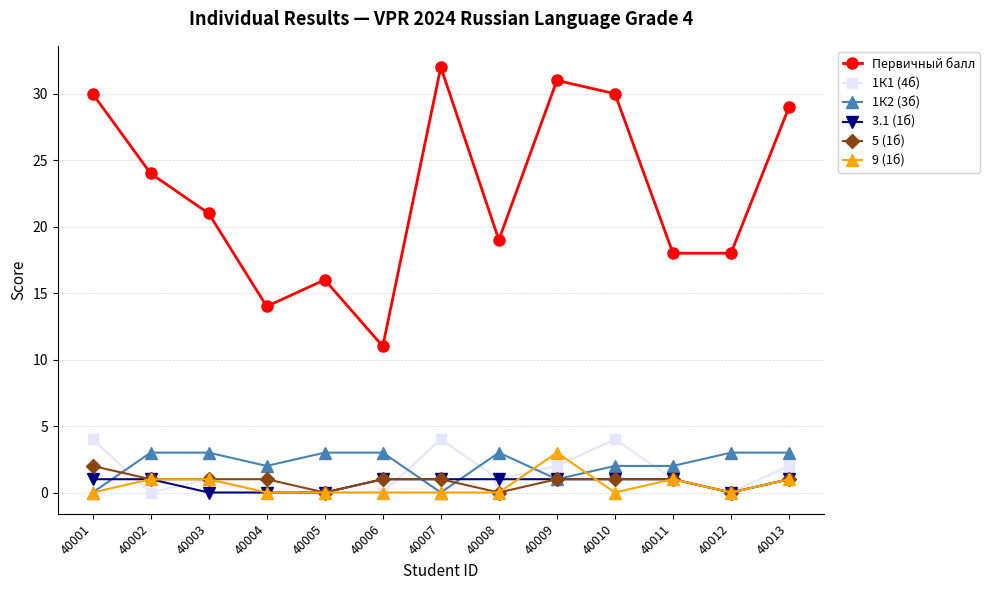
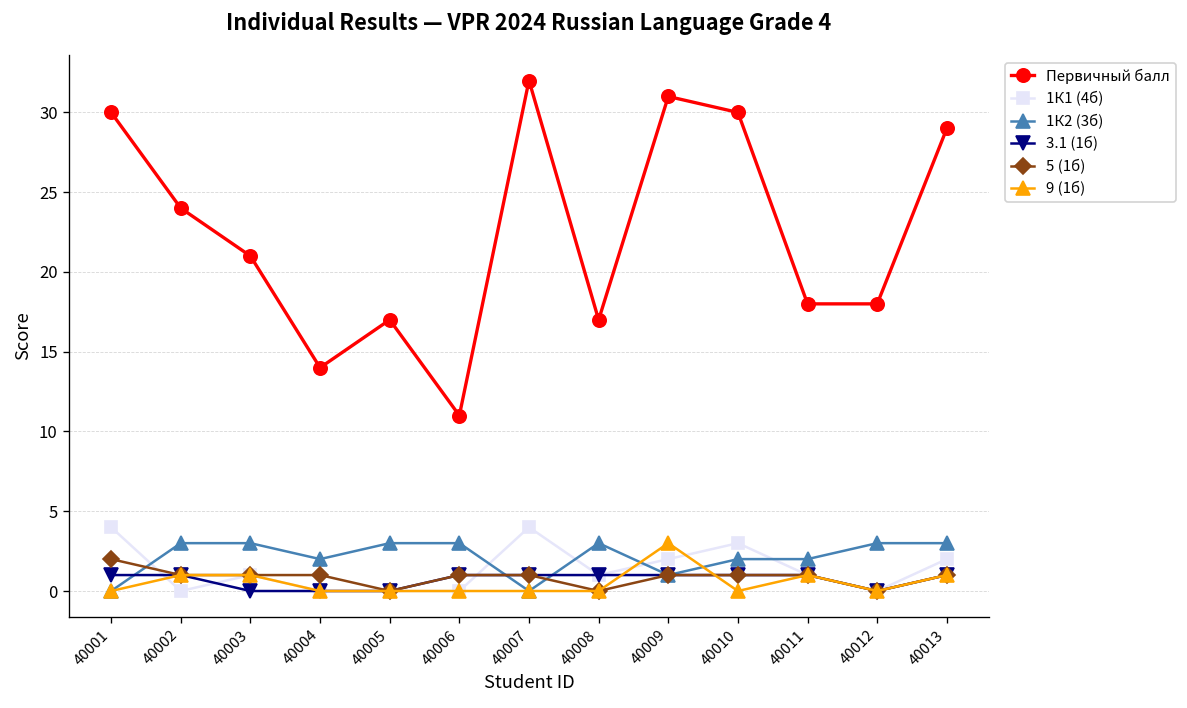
Первичный балл, 40005: 16 -> 17
Первичный балл, 40008: 19 -> 17
1К1 (4б), 40010: 4 -> 3
